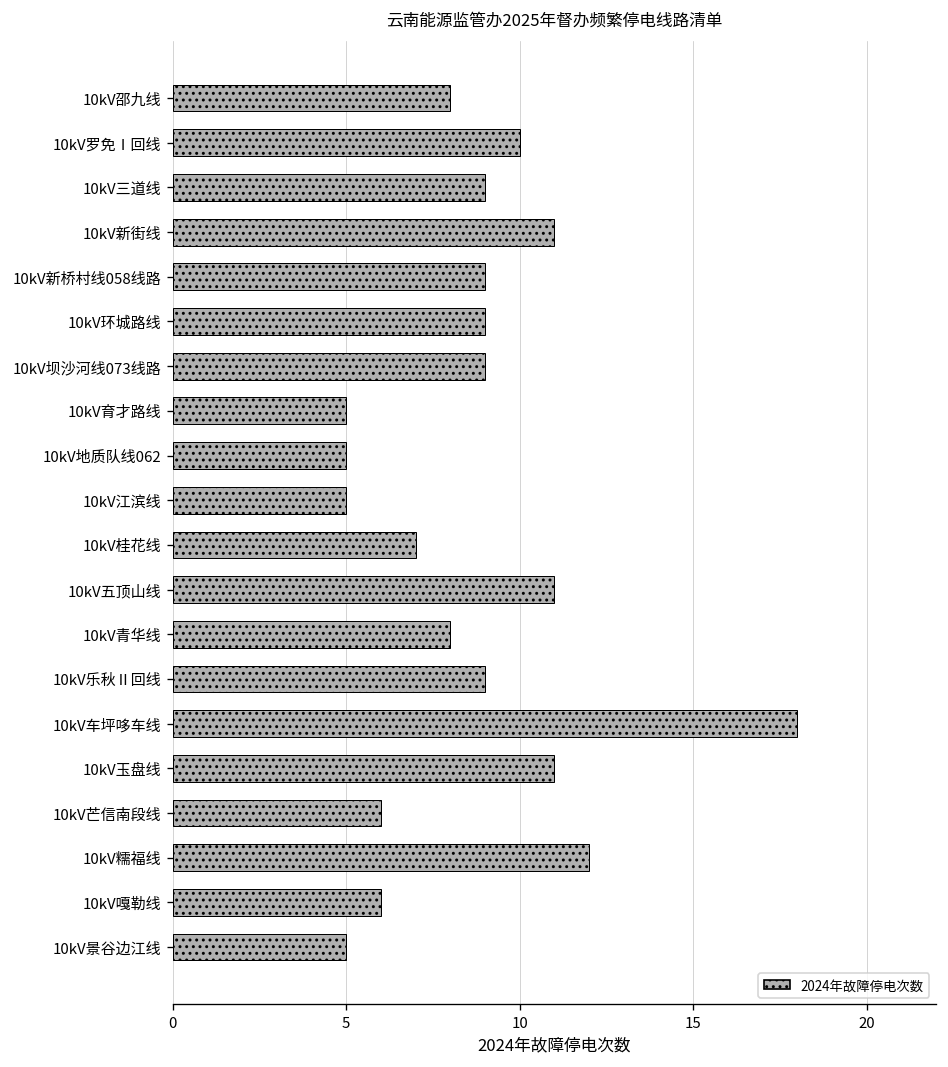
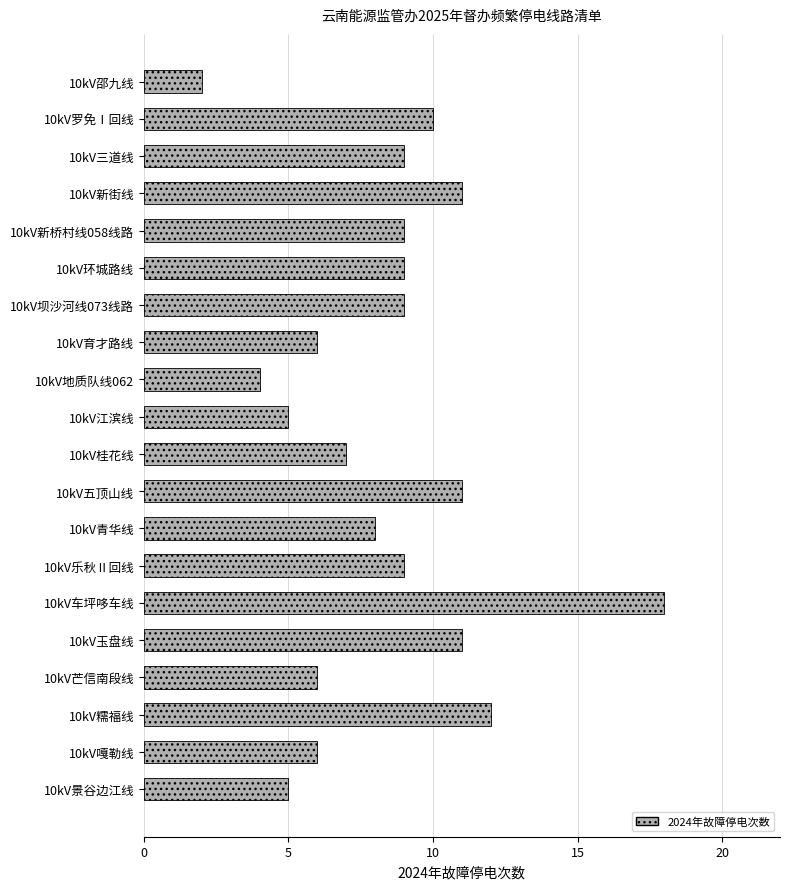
10kV邵九线: 8 -> 2
10kV育才路线: 5 -> 6
10kV地质队线062: 5 -> 4
